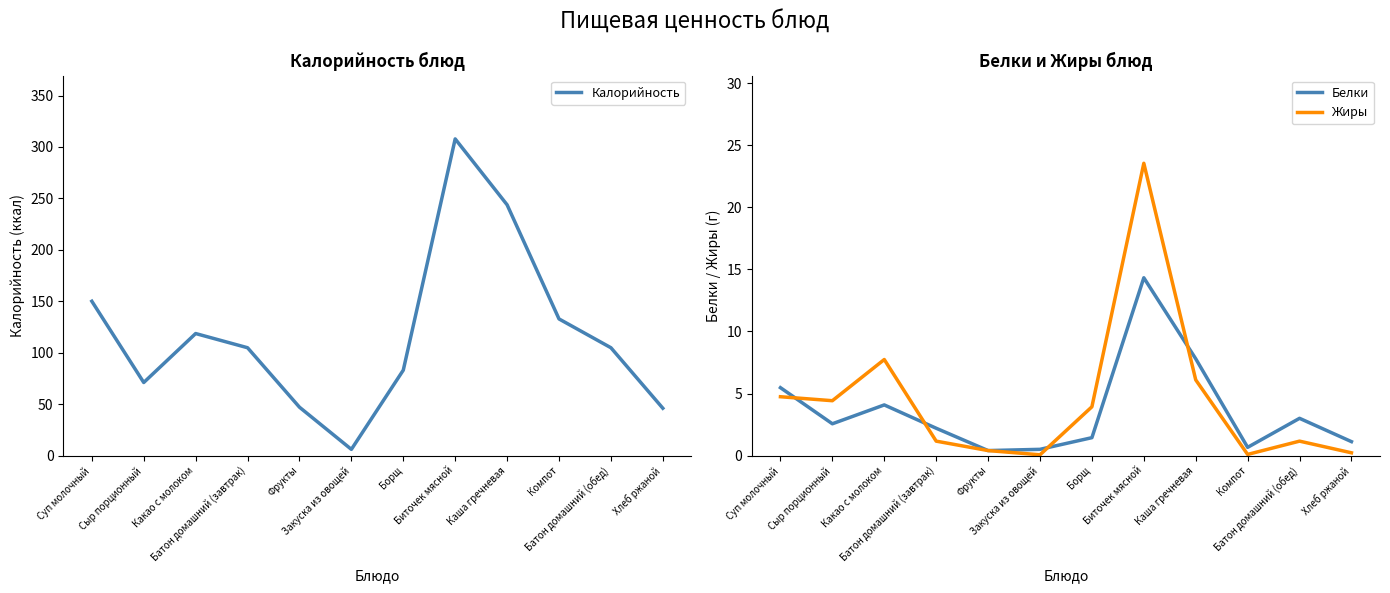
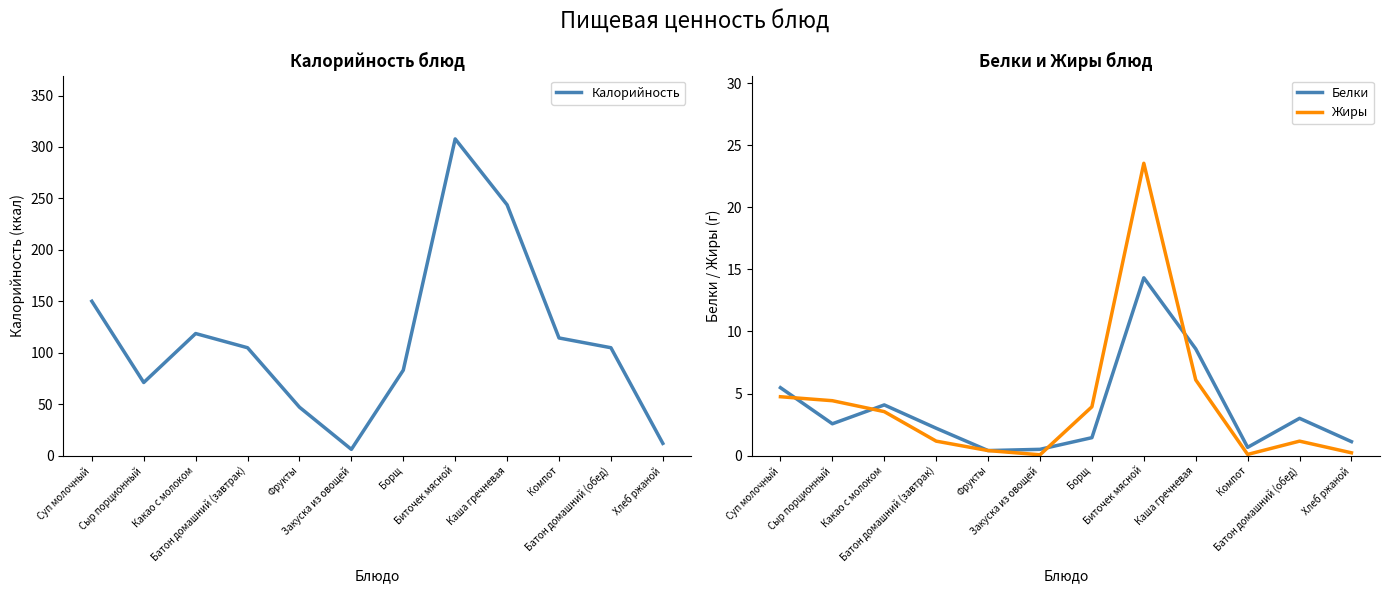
Калорийность блюд, Компот: 133 -> 114
Калорийность блюд, Хлеб ржаной: 46 -> 12
Белки и Жиры блюд, Жиры, Какао с молоком: 7.7 -> 3.5
Белки и Жиры блюд, Белки, Каша гречневая: 7.8 -> 8.6
